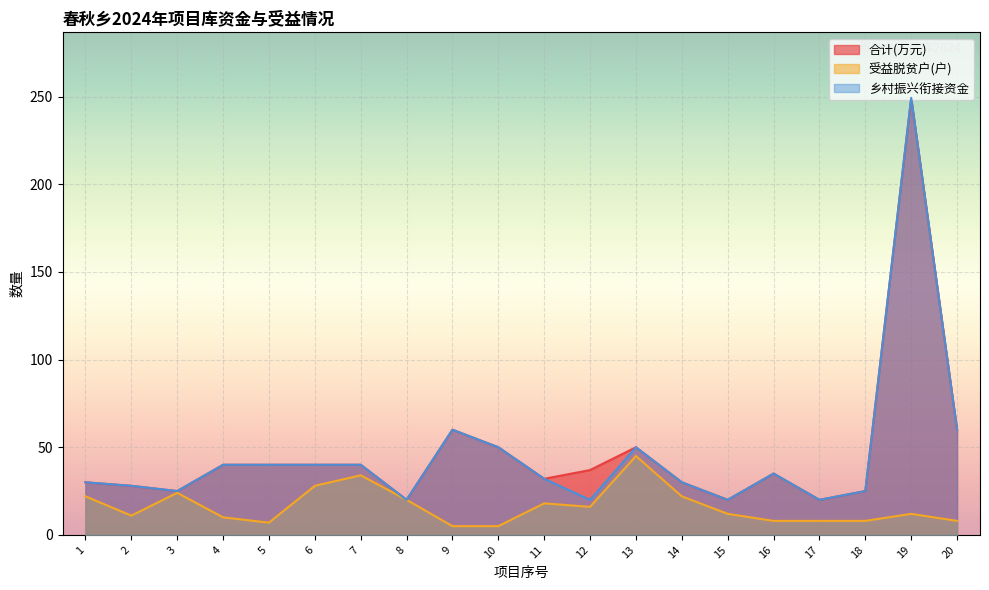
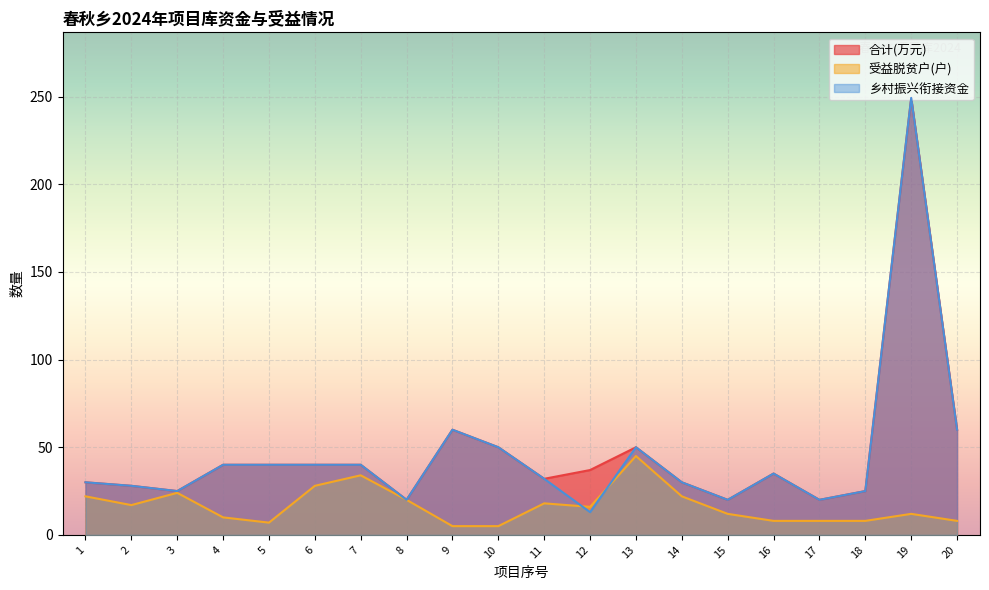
受益脱贫户(户), 2: 11 -> 17
乡村振兴衔接资金, 12: 20 -> 13
